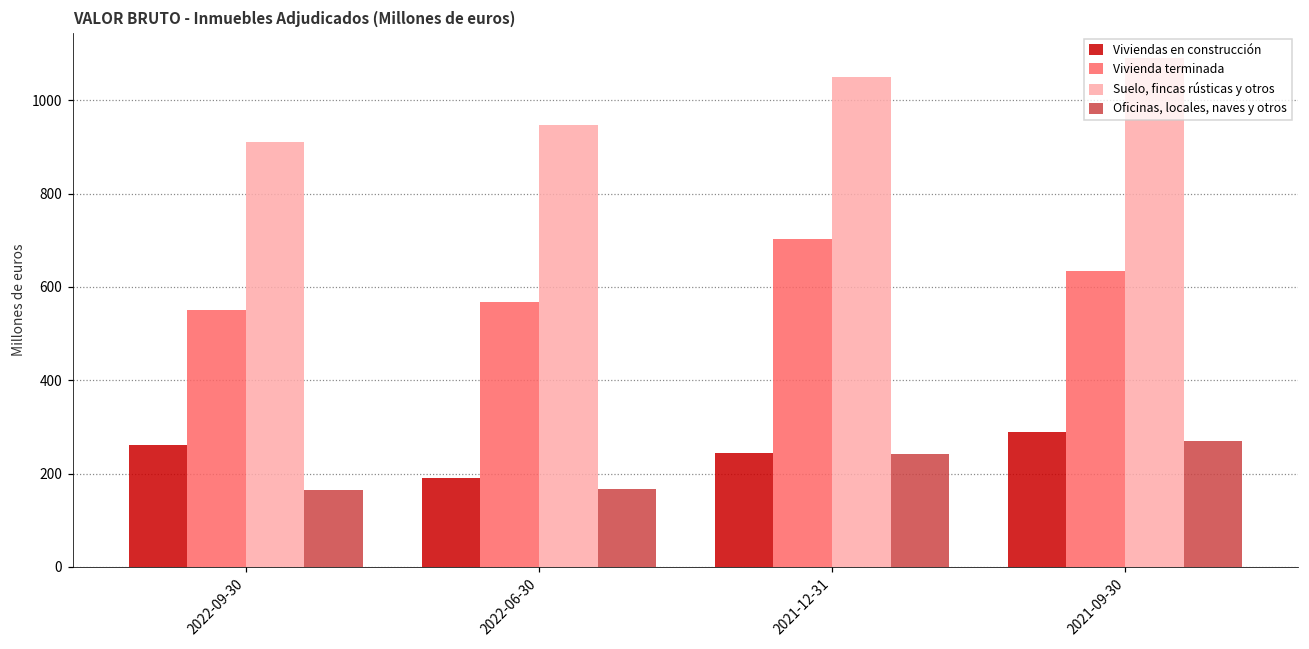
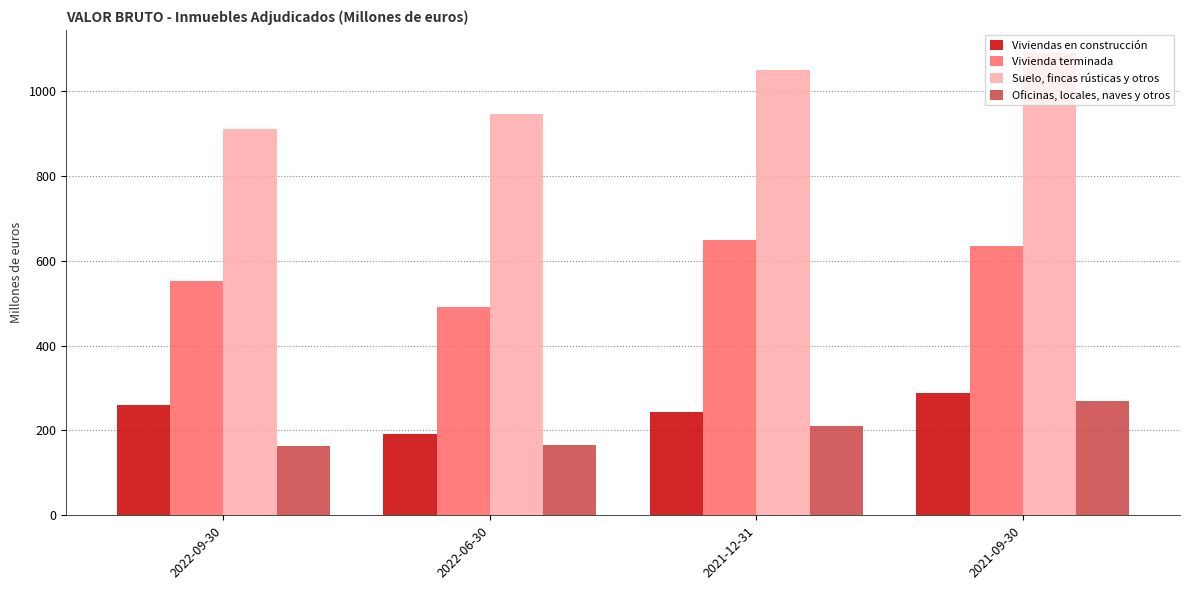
Vivienda terminada, 2022-06-30: 570 -> 490
Vivienda terminada, 2021-12-31: 700 -> 650
Oficinas, locales, naves y otros, 2021-12-31: 240 -> 210
